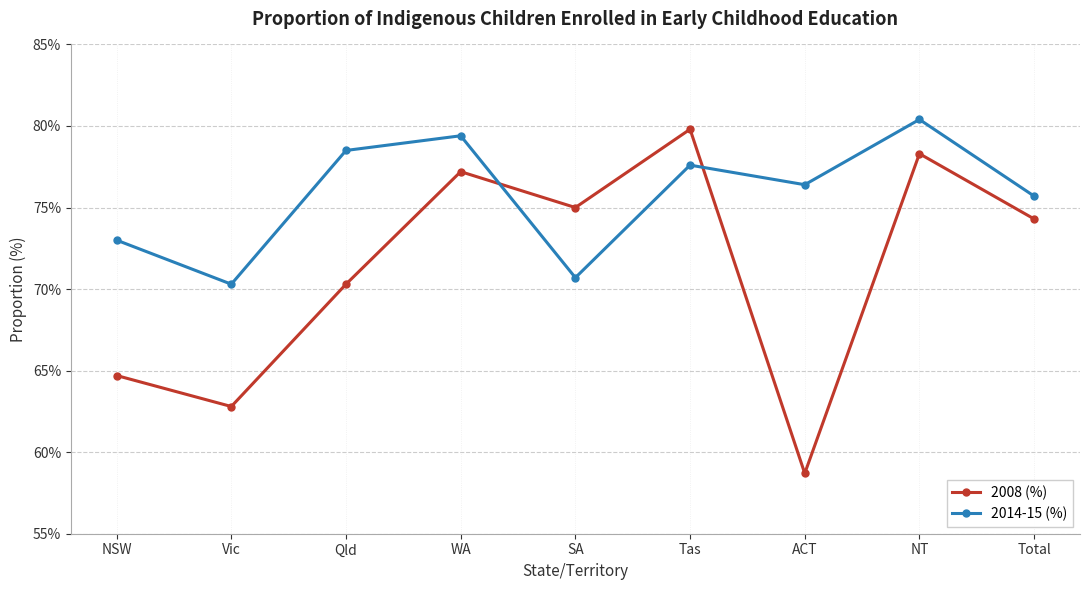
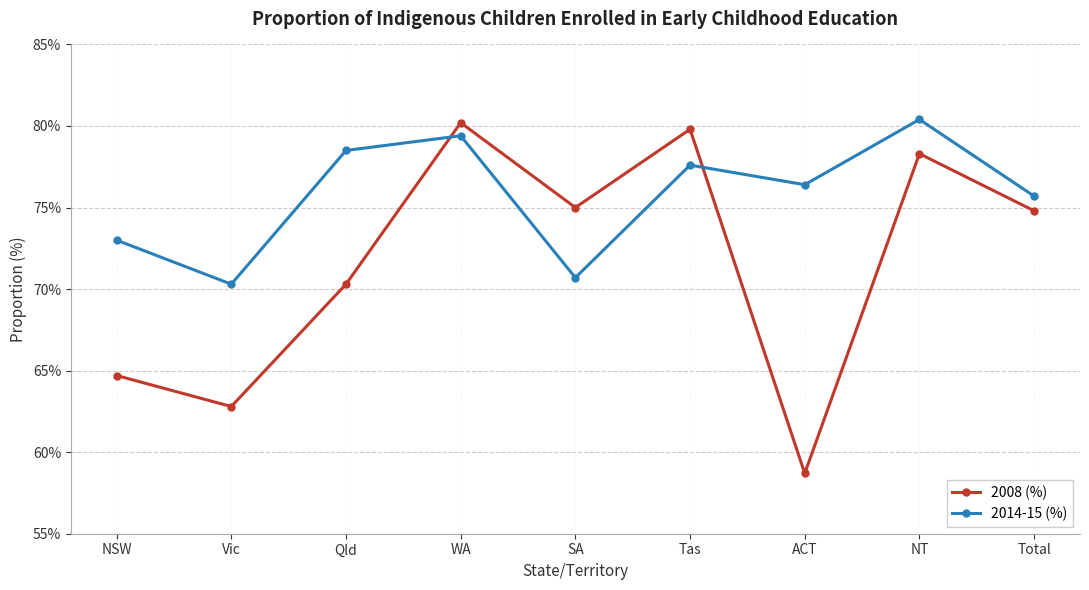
2008 (%), WA: 77.2% -> 80.2%
2008 (%), Total: 74.3% -> 74.8%
